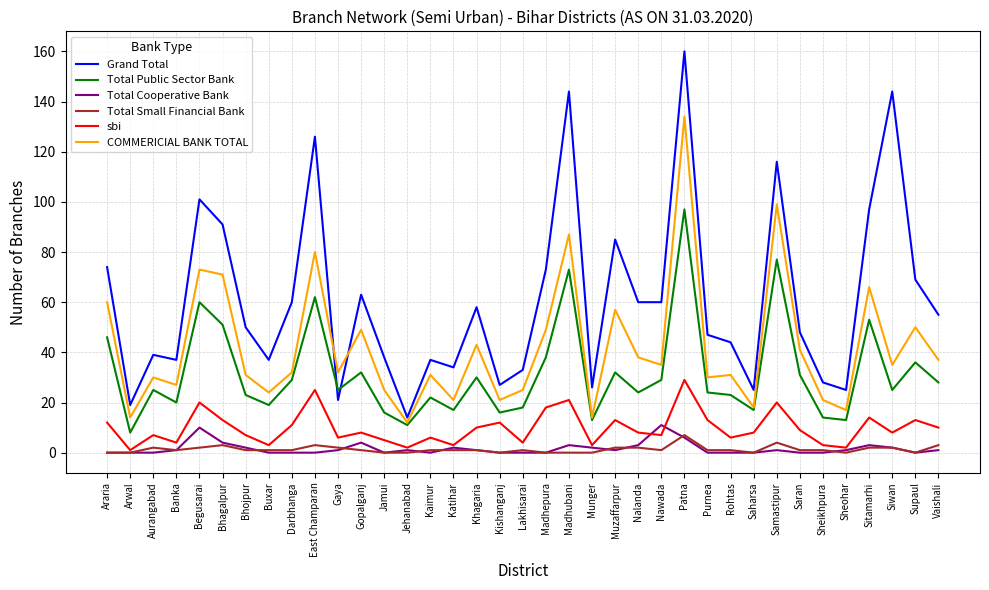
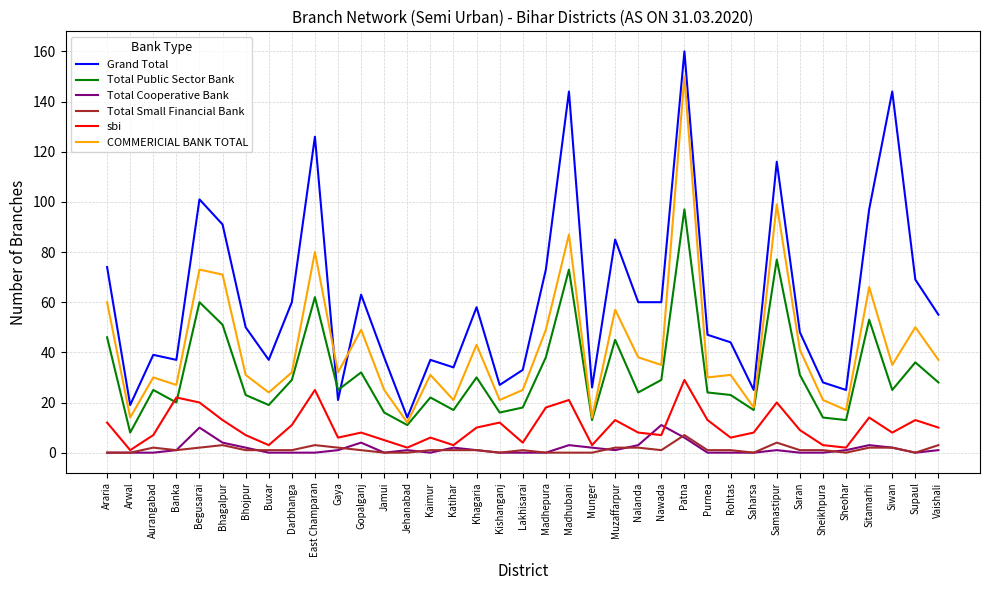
sbi, Banka: 4 -> 22
Total Public Sector Bank, Muzaffarpur: 32 -> 45
COMMERICIAL BANK TOTAL, Patna: 134 -> 150
